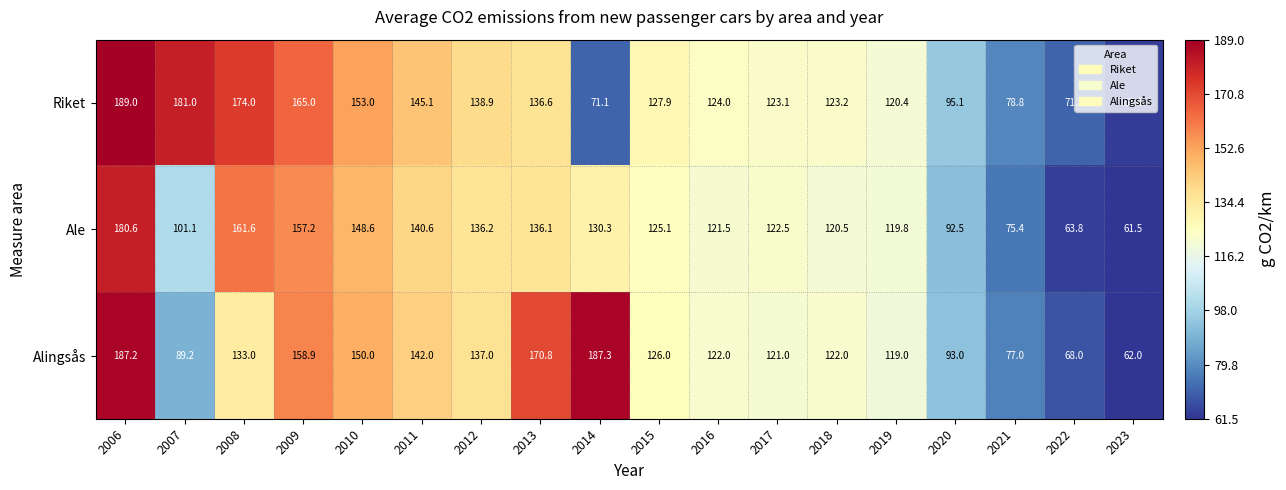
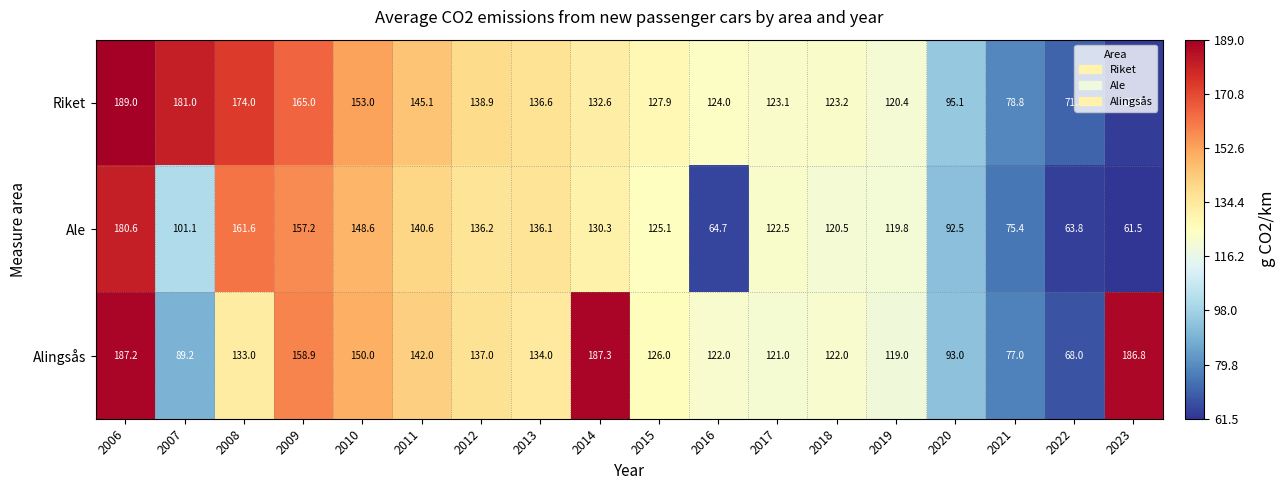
Riket, 2014: 71.1 -> 132.6
Ale, 2016: 121.5 -> 64.7
Alingsås, 2013: 170.8 -> 134.0
Alingsås, 2023: 62.0 -> 186.8
